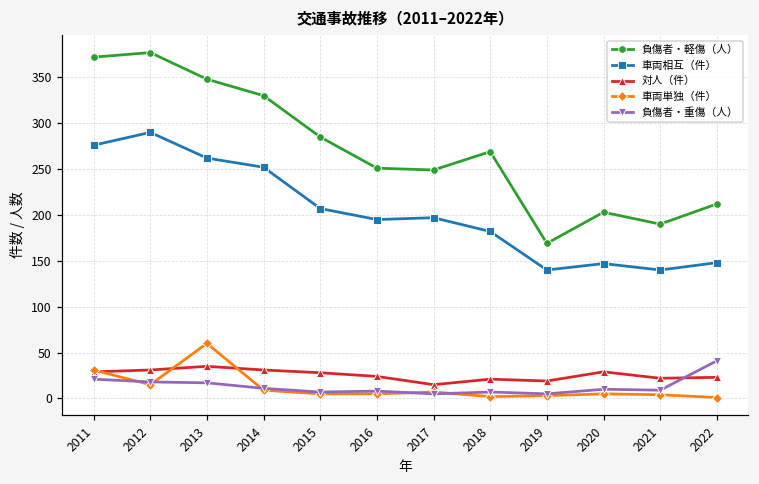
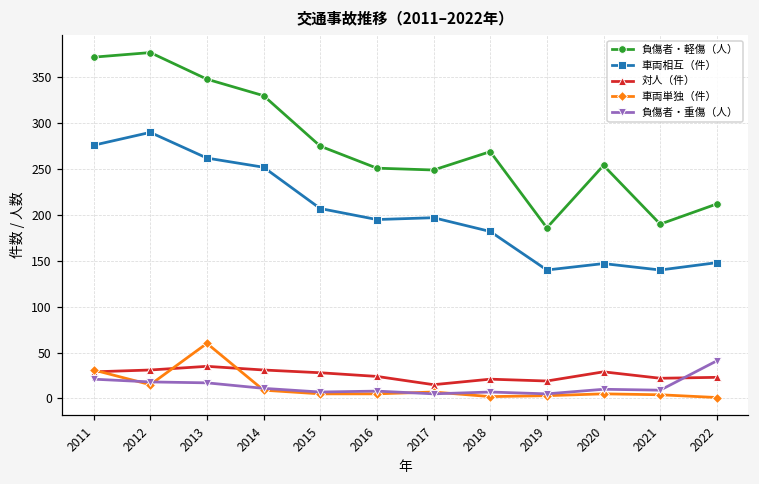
負傷者・軽傷（人）, 2015: 290 -> 280
負傷者・軽傷（人）, 2019: 170 -> 190
負傷者・軽傷（人）, 2020: 200 -> 250
